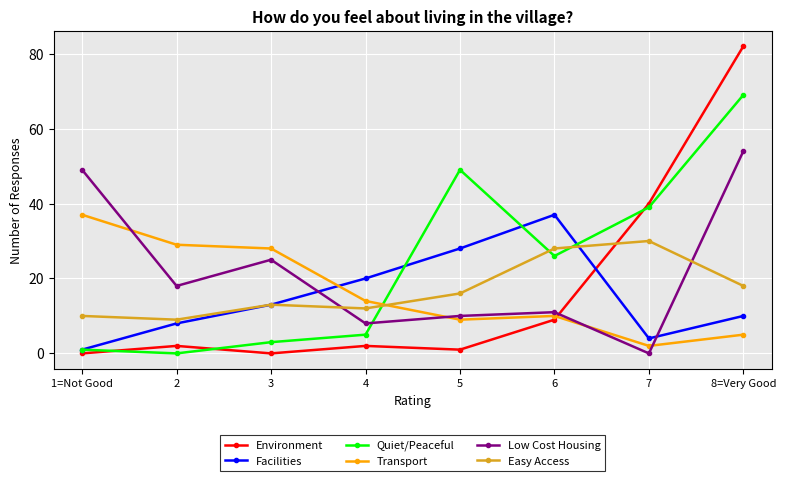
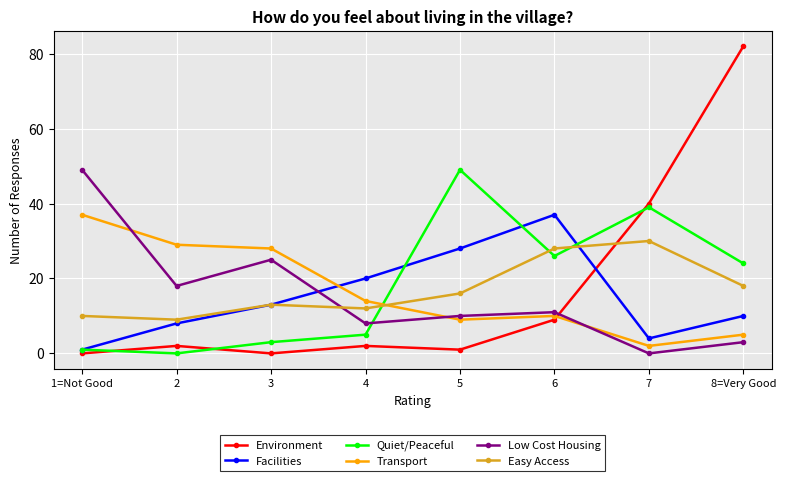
Quiet/Peaceful, 8=Very Good: 69 -> 24
Low Cost Housing, 8=Very Good: 54 -> 3
